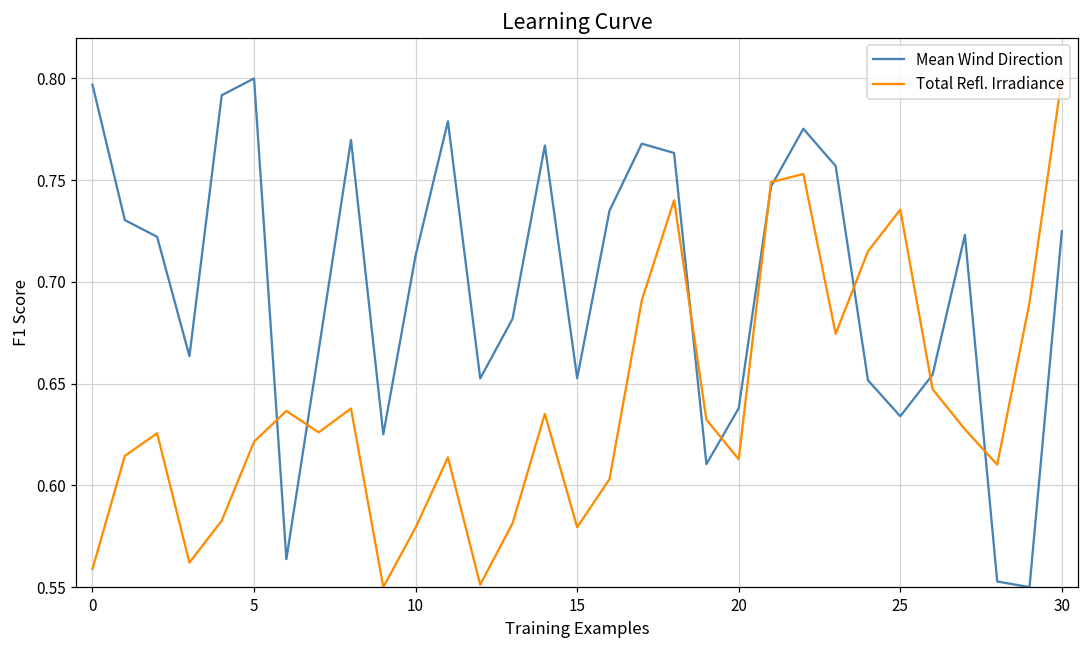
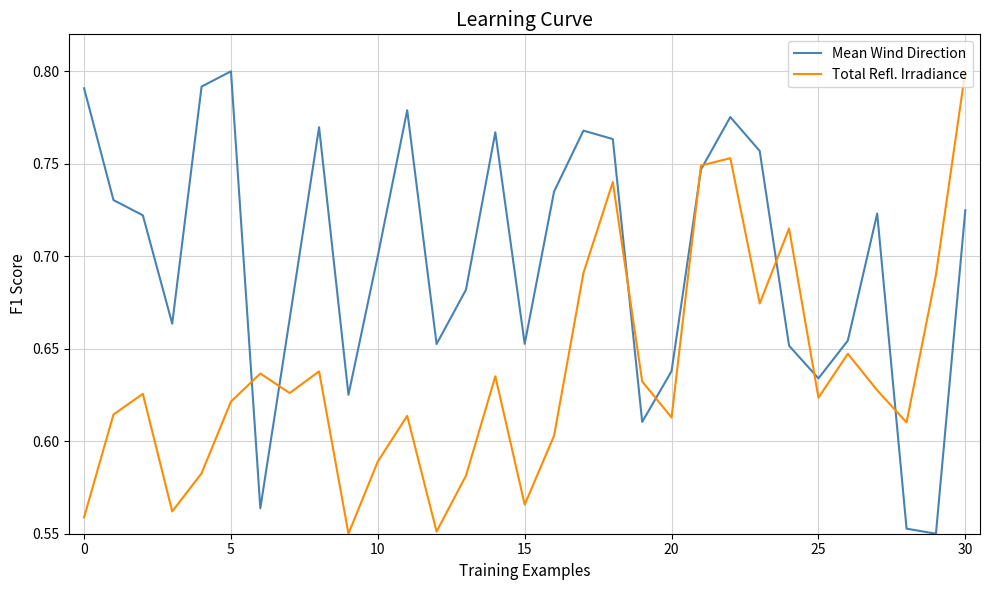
Mean Wind Direction, 0: 0.797 -> 0.791
Mean Wind Direction, 10: 0.713 -> 0.700
Total Refl. Irradiance, 10: 0.579 -> 0.589
Total Refl. Irradiance, 15: 0.579 -> 0.566
Total Refl. Irradiance, 25: 0.736 -> 0.624
